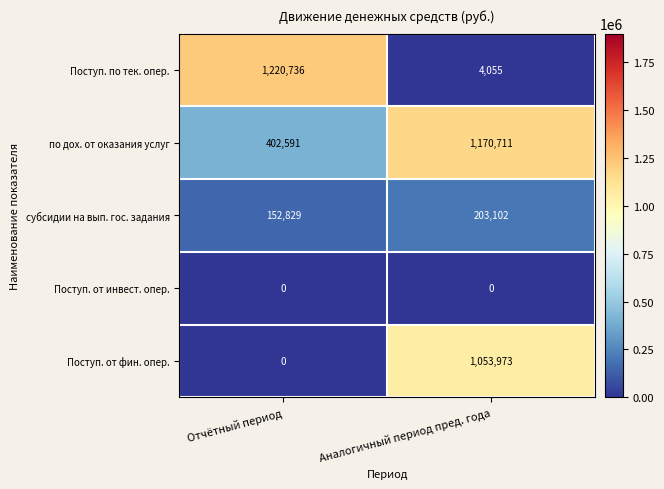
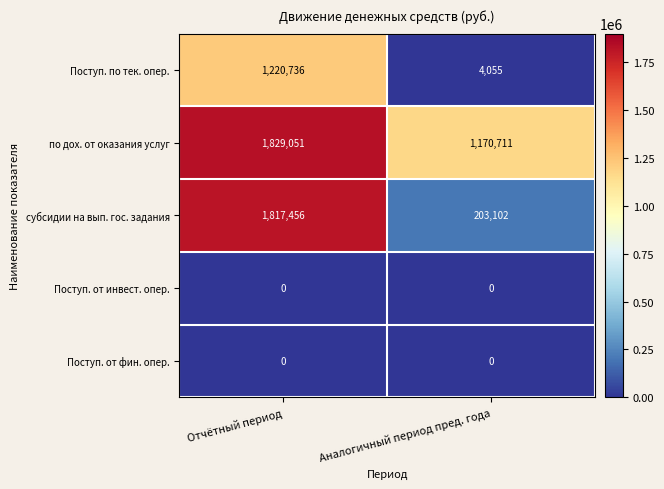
по дох. от оказания услуг, Отчётный период: 402,591 -> 1,829,051
субсидии на вып. гос. задания, Отчётный период: 152,829 -> 1,817,456
Поступ. от фин. опер., Аналогичный период пред. года: 1,053,973 -> 0
